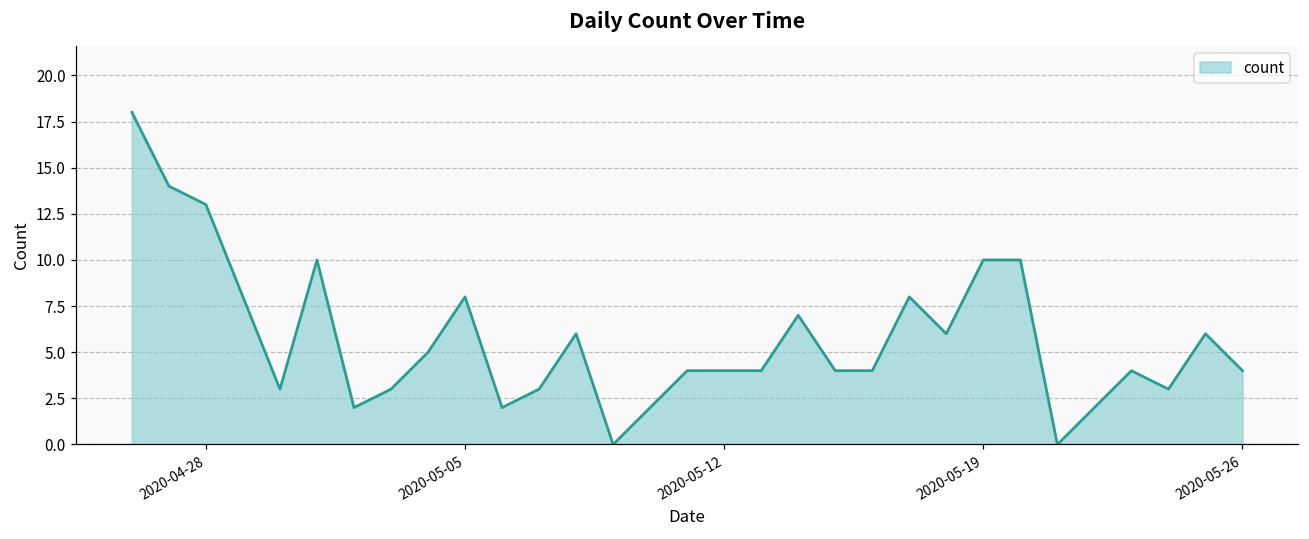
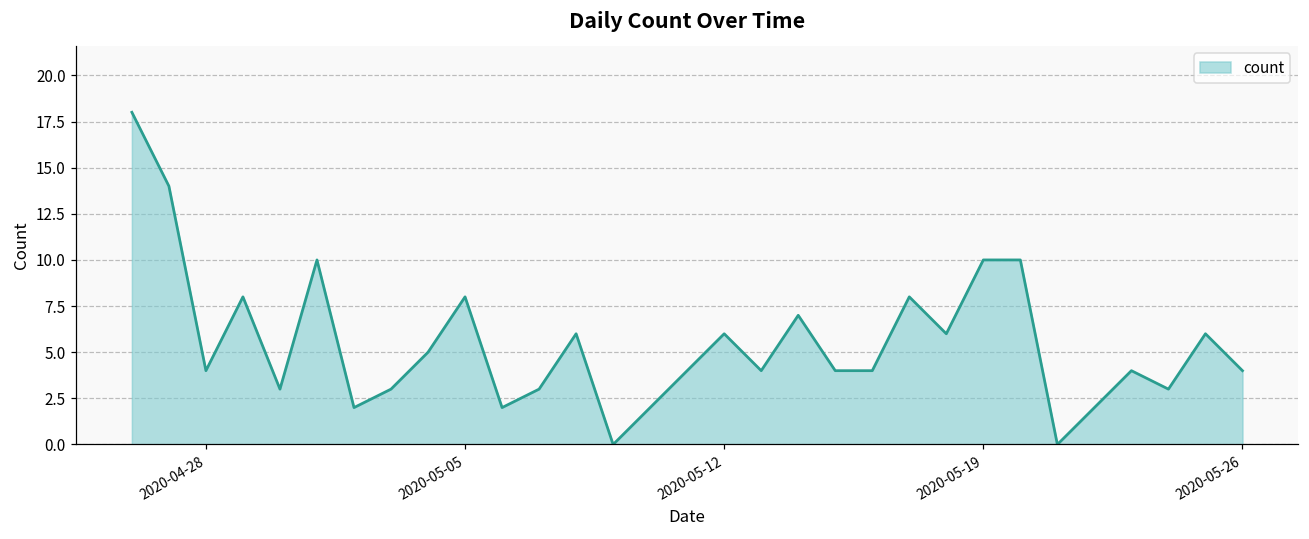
2020-04-28: 13 -> 4
2020-05-12: 4 -> 6
